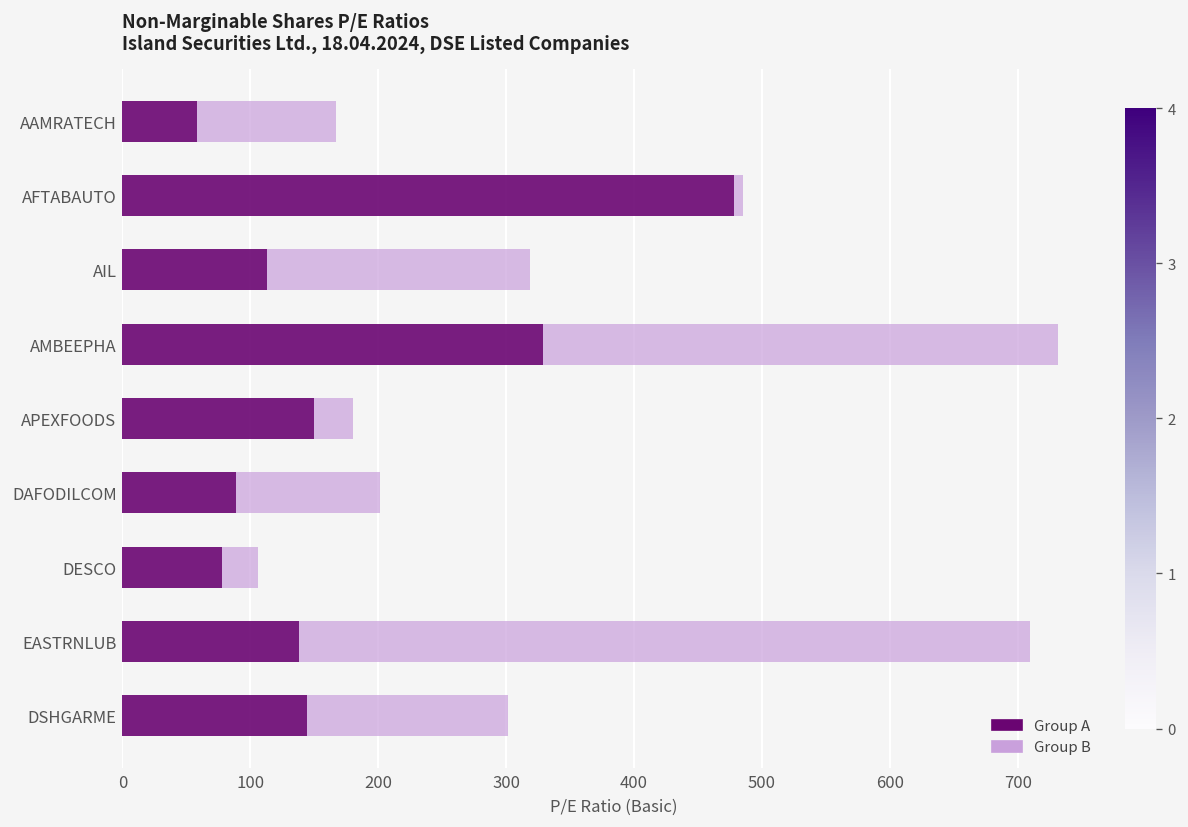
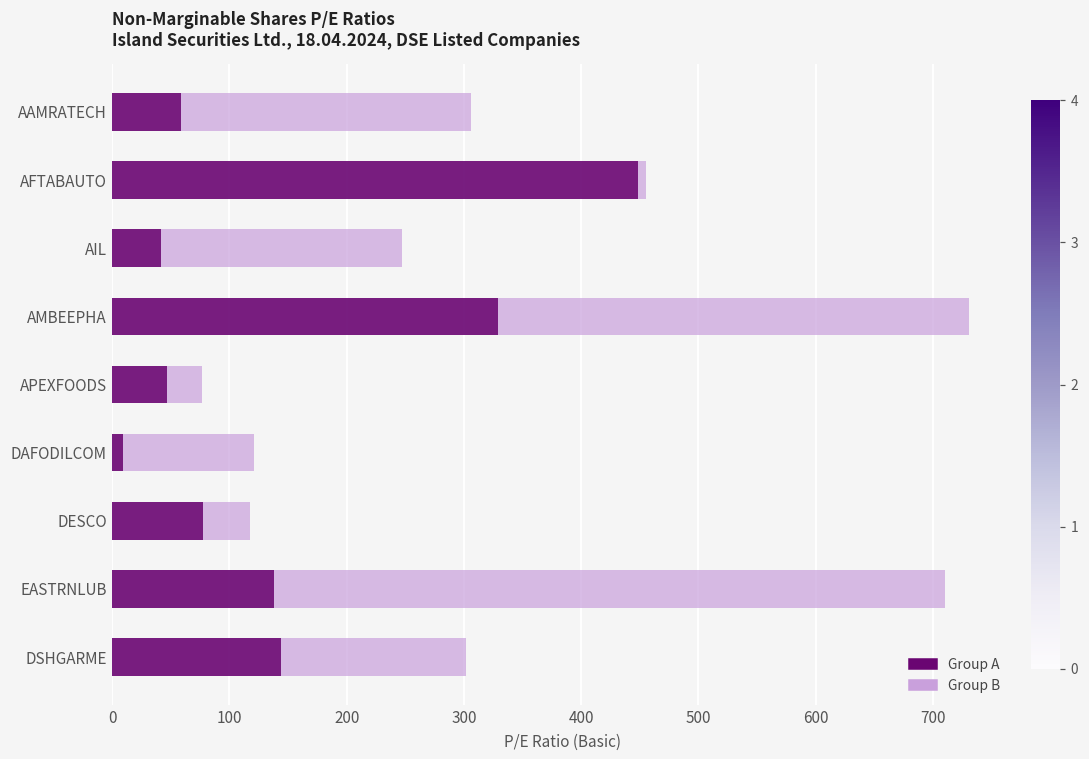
Group B, AAMRATECH: 108 -> 247
Group A, AFTABAUTO: 478 -> 448
Group A, AIL: 113 -> 42
Group A, APEXFOODS: 150 -> 46
Group A, DAFODILCOM: 89 -> 9
Group B, DESCO: 28 -> 40
